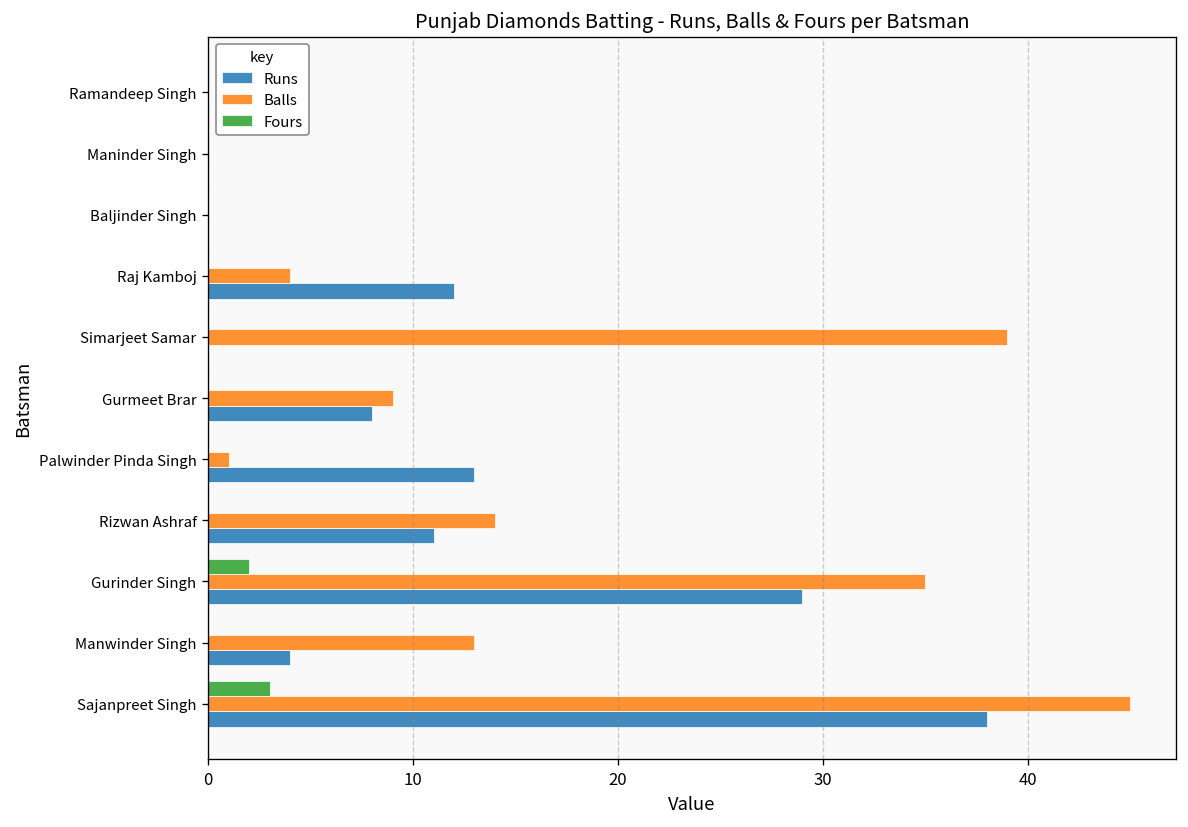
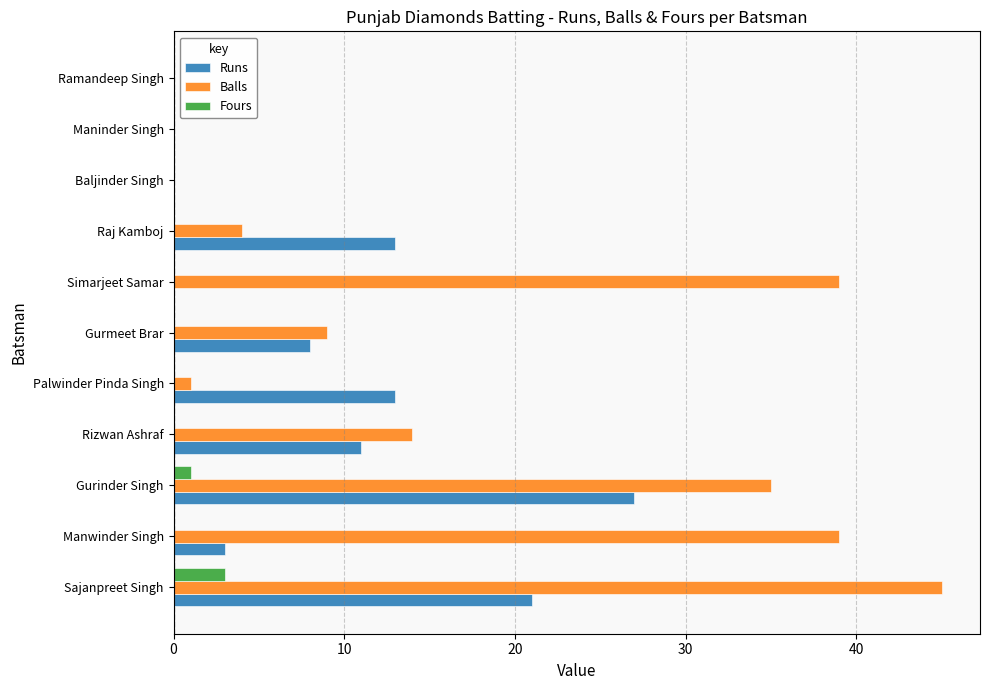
Runs, Raj Kamboj: 12 -> 13
Fours, Gurinder Singh: 2 -> 1
Runs, Gurinder Singh: 29 -> 27
Balls, Manwinder Singh: 13 -> 39
Runs, Manwinder Singh: 4 -> 3
Runs, Sajanpreet Singh: 38 -> 21
